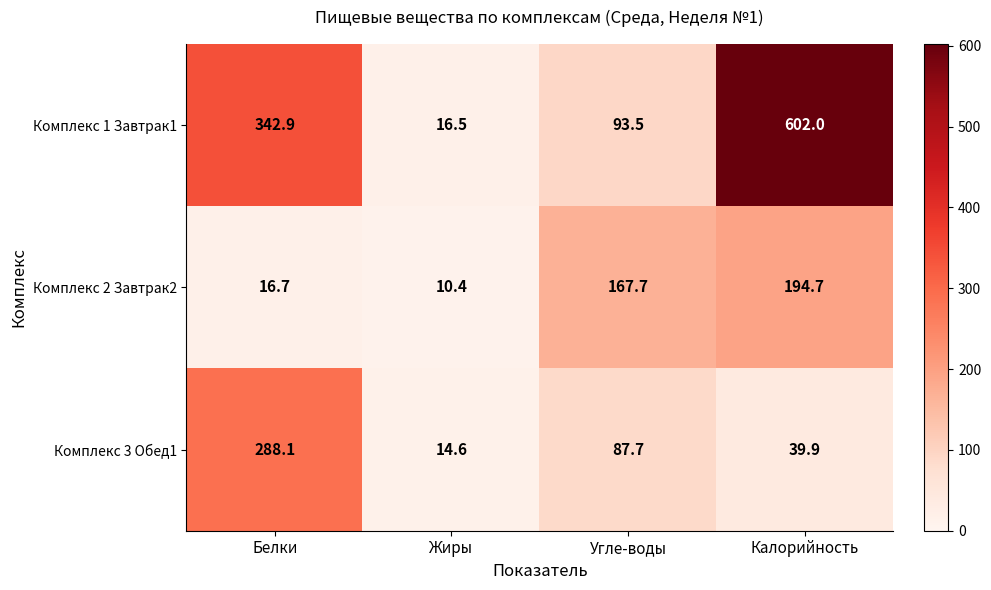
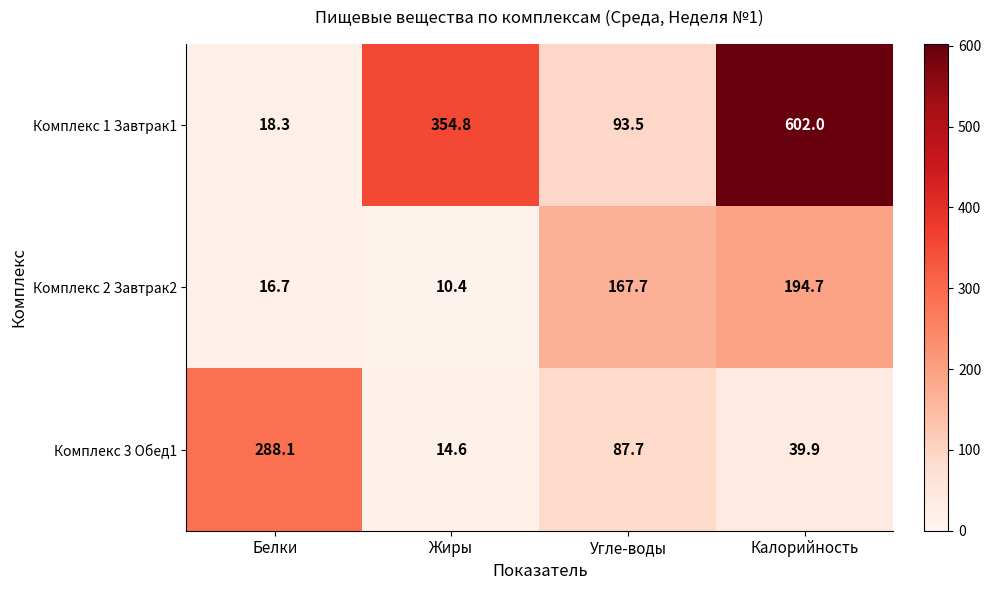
Комплекс 1 Завтрак1, Белки: 342.9 -> 18.3
Комплекс 1 Завтрак1, Жиры: 16.5 -> 354.8
